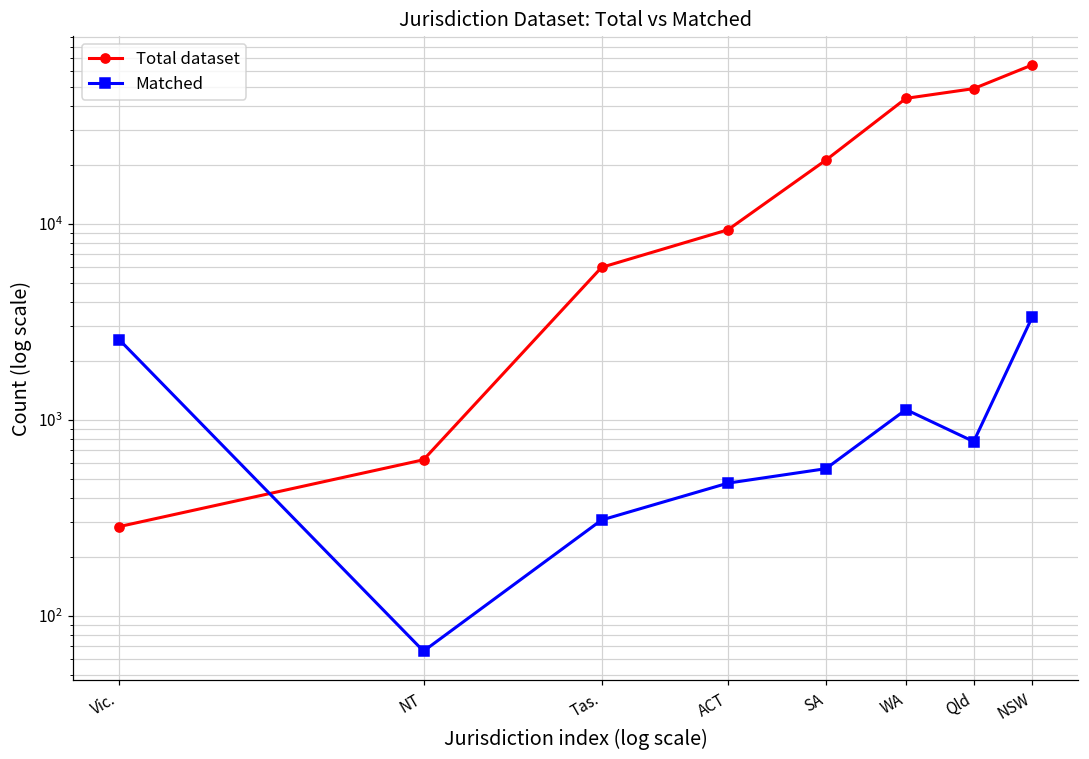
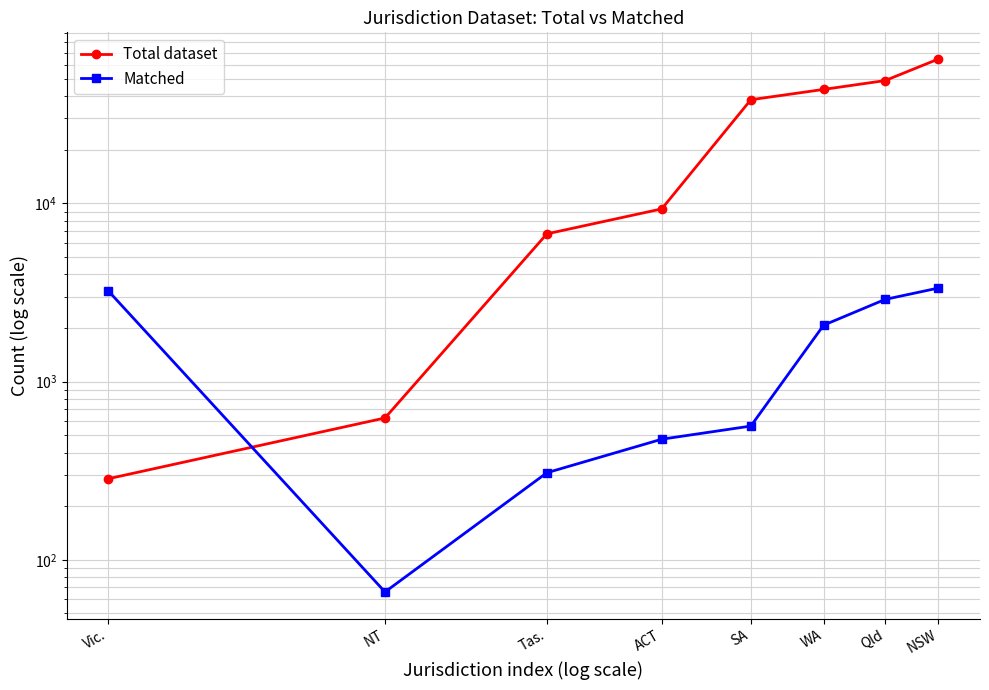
Matched, Vic.: 2600 -> 3200
Total dataset, Tas.: 6000 -> 6700
Total dataset, SA: 21000 -> 38000
Matched, WA: 1100 -> 2100
Matched, Qld: 800 -> 2900
